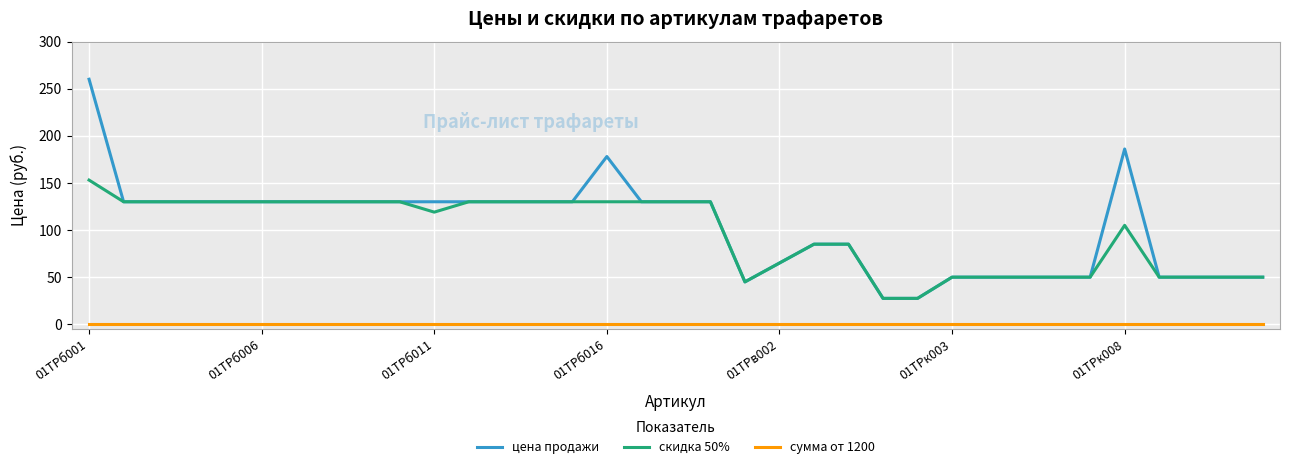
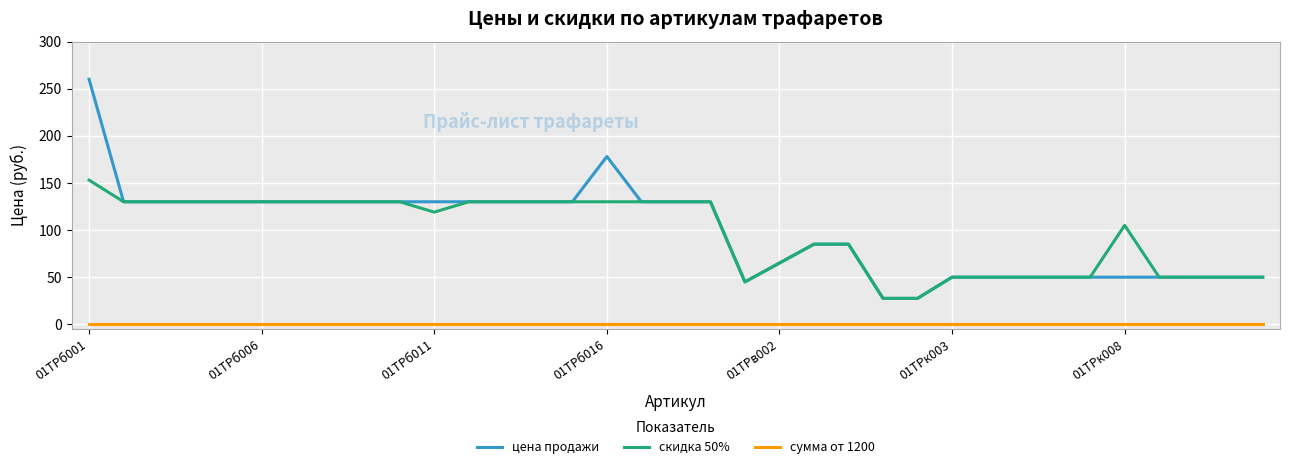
цена продажи, 01ТРк008: 190 -> 50
